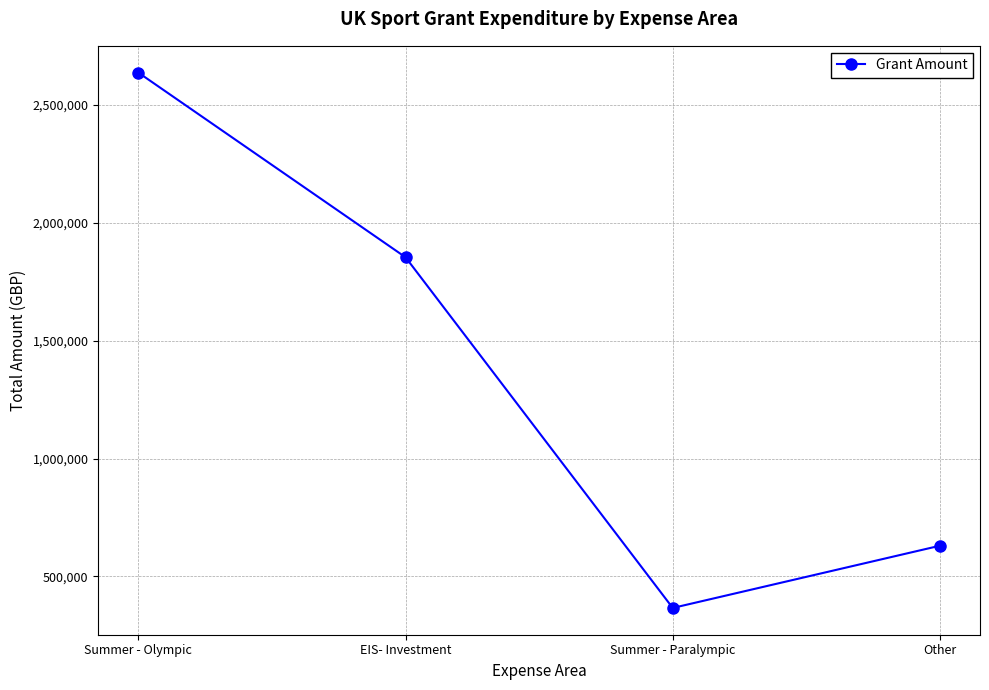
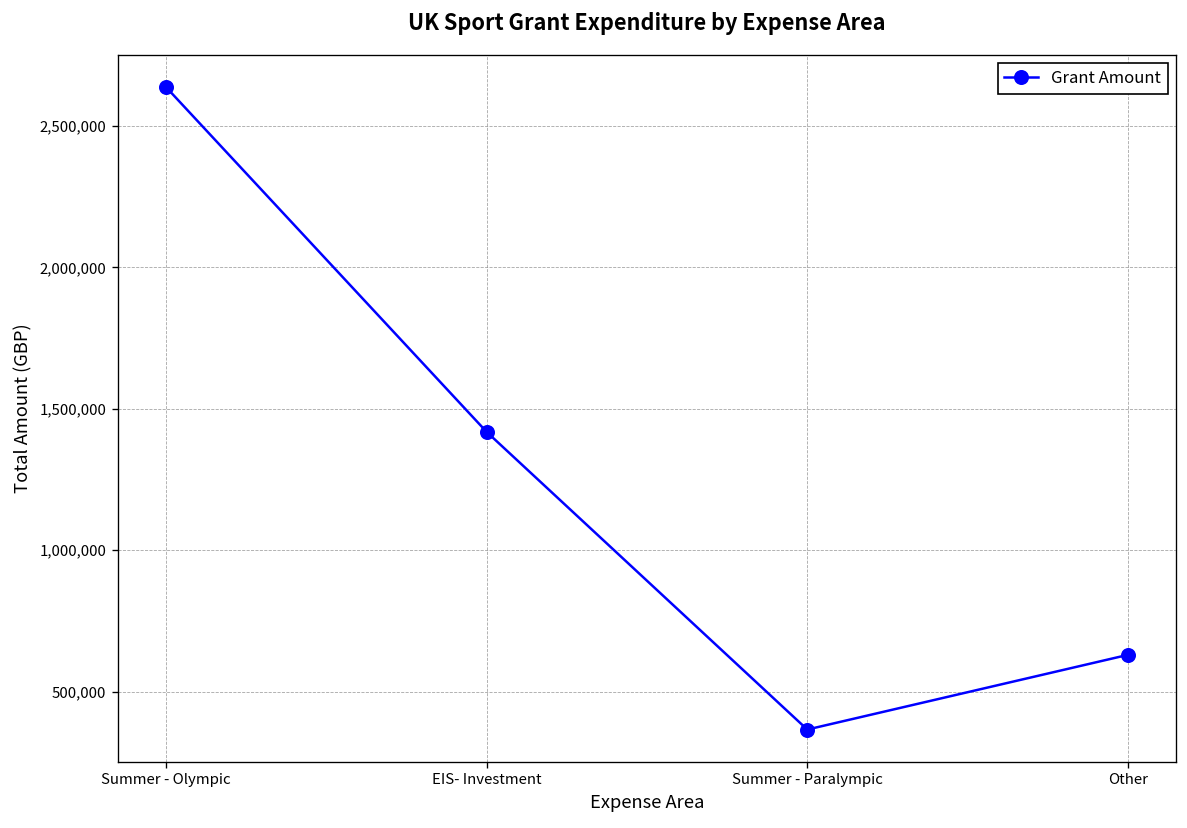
EIS- Investment: 1,850,000 -> 1,420,000
